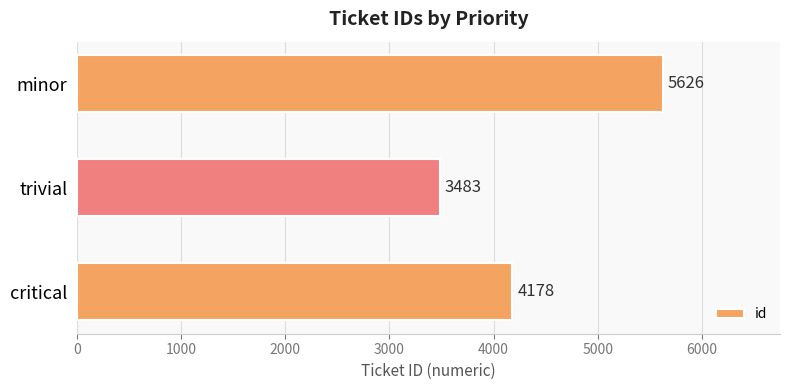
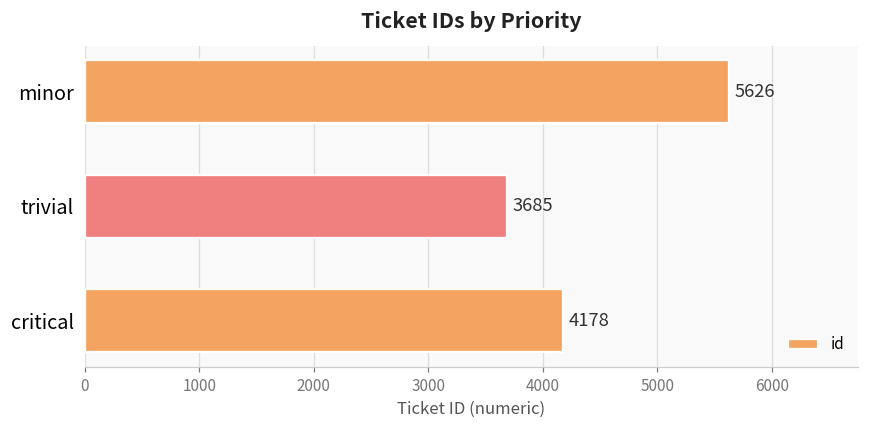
trivial: 3483 -> 3685
